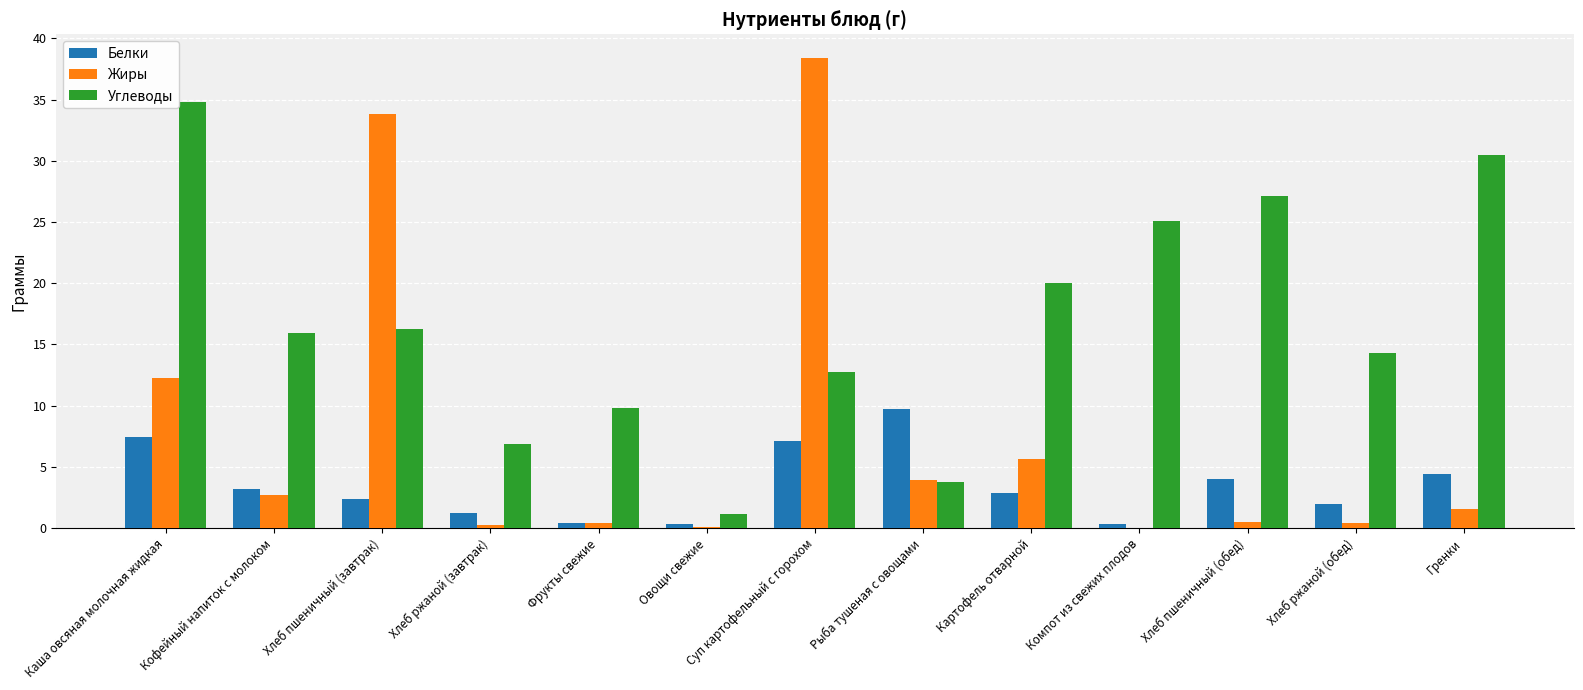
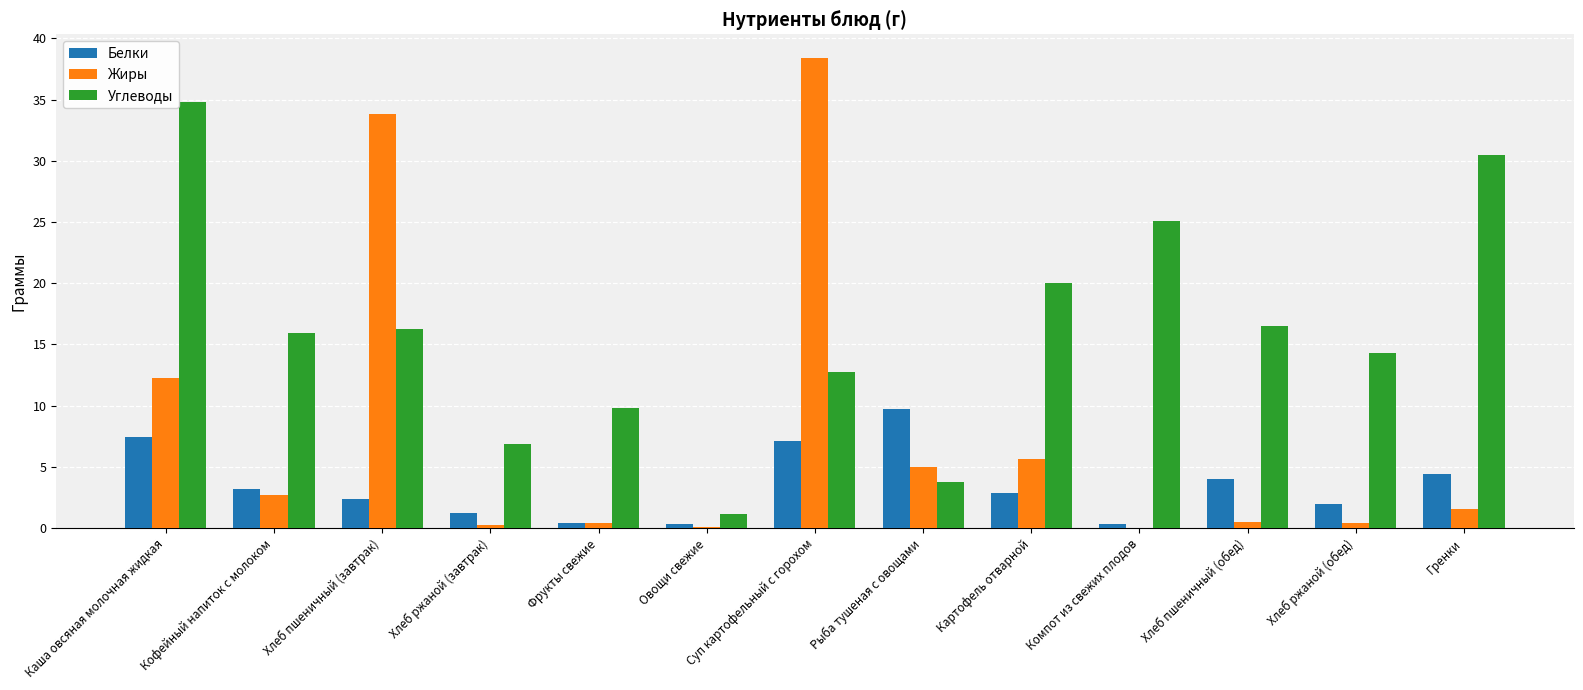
Жиры, Рыба тушеная с овощами: 3.9 -> 5.0
Углеводы, Хлеб пшеничный (обед): 27.2 -> 16.5
